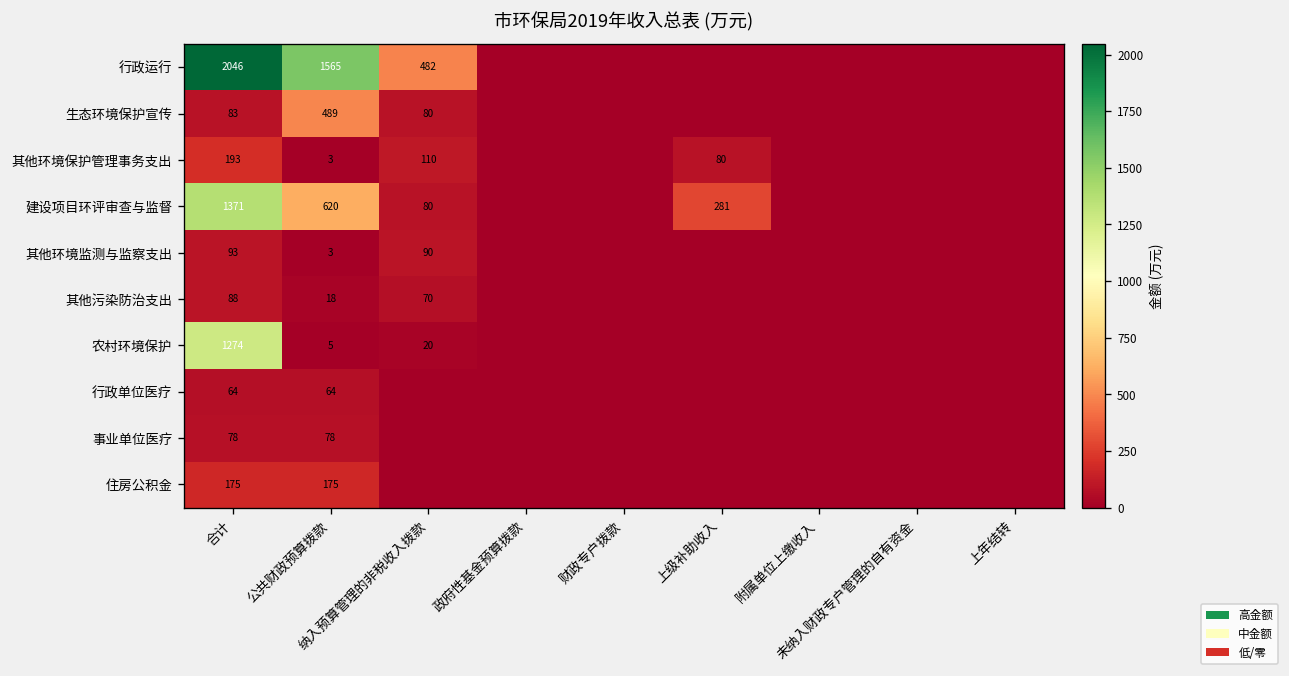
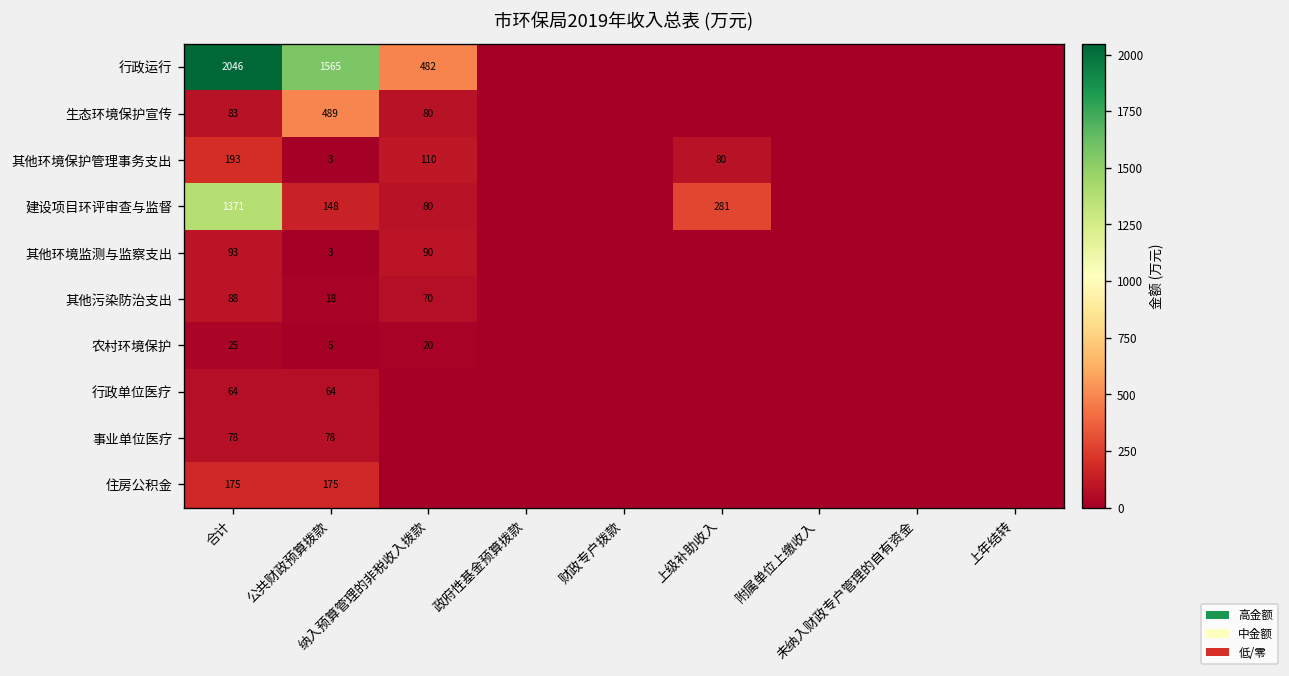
建设项目环评审查与监督, 公共财政预算拨款: 620 -> 148
农村环境保护, 合计: 1274 -> 25
